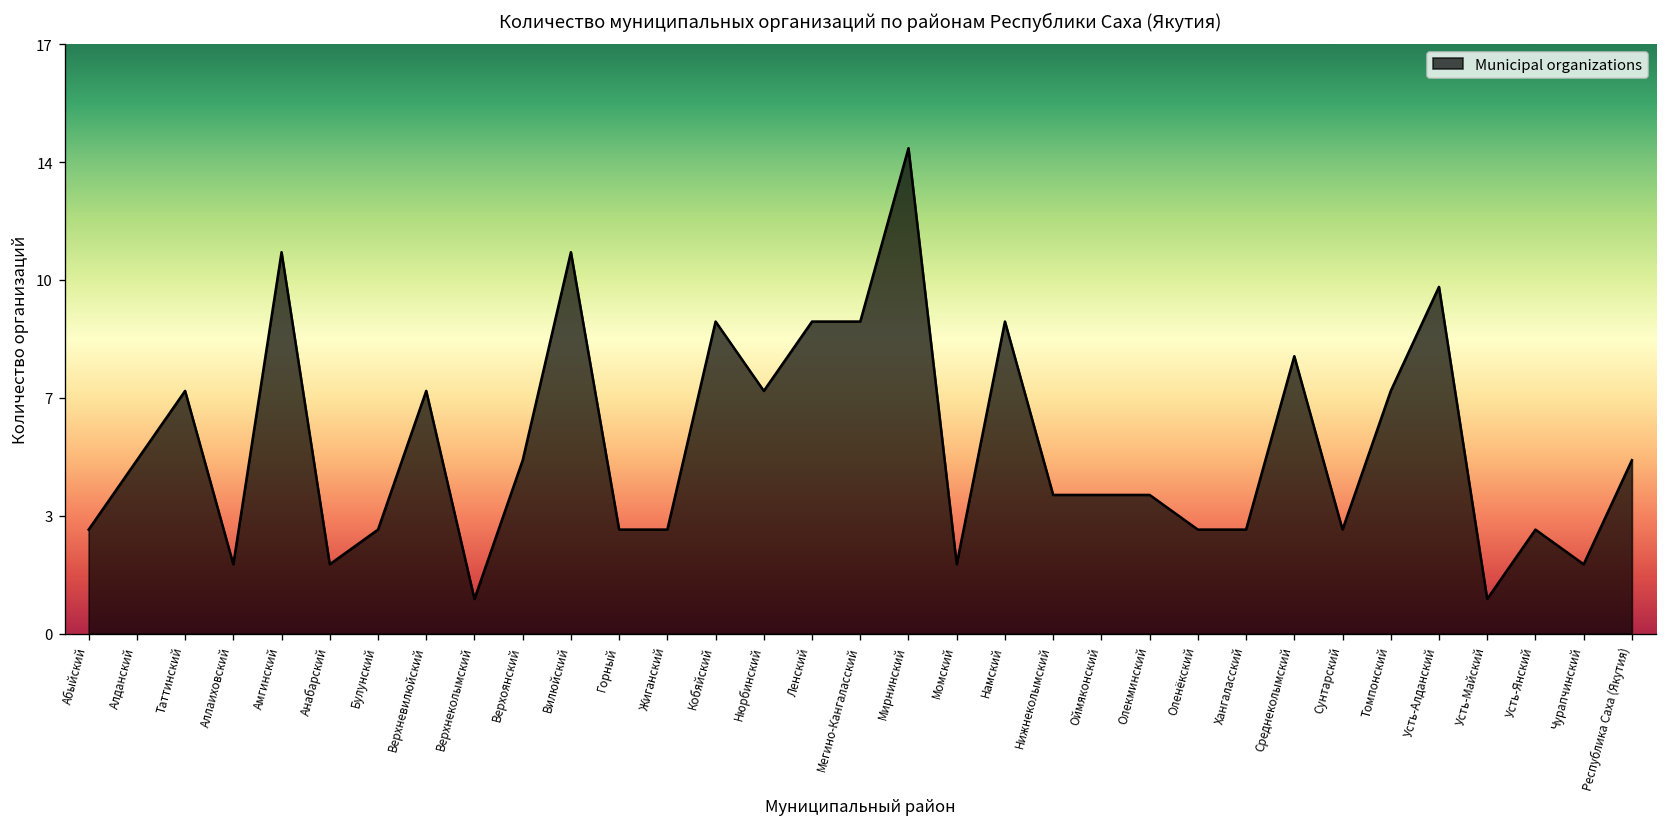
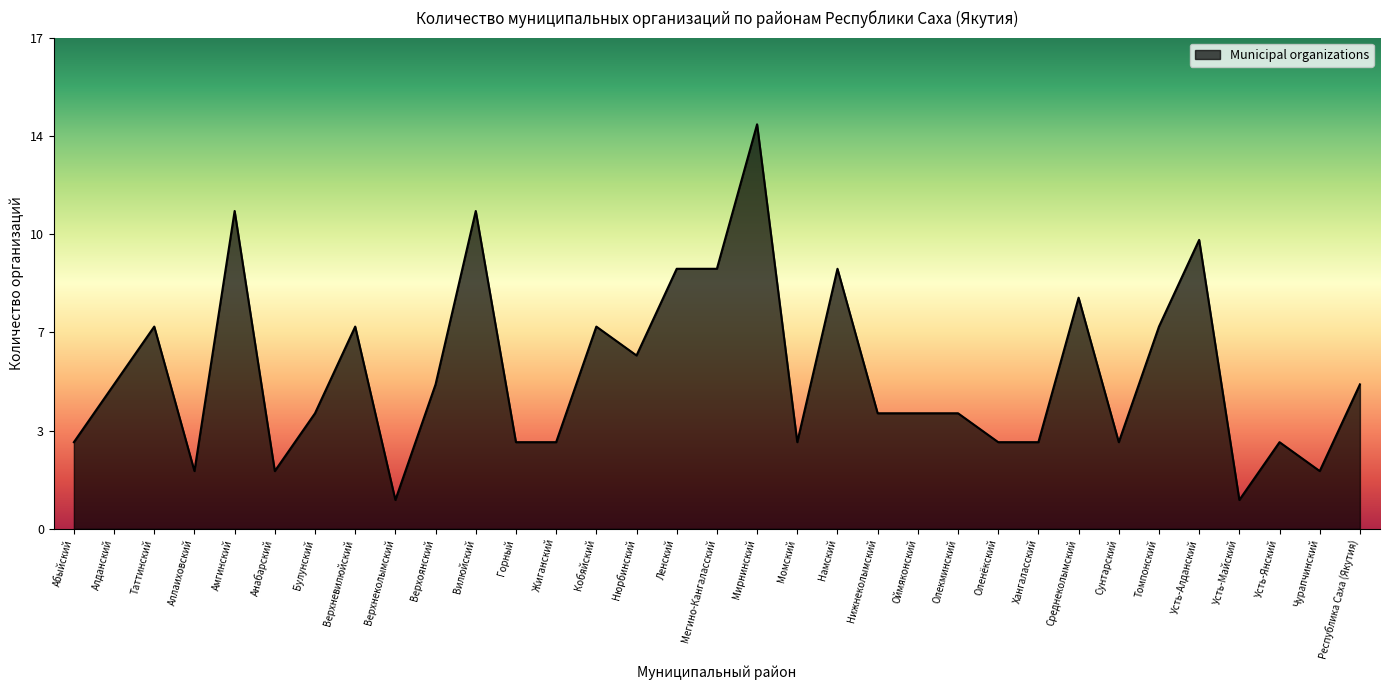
Булунский: 3 -> 4
Кобяйский: 9 -> 7
Нюрбинский: 7 -> 6
Момский: 2 -> 3
